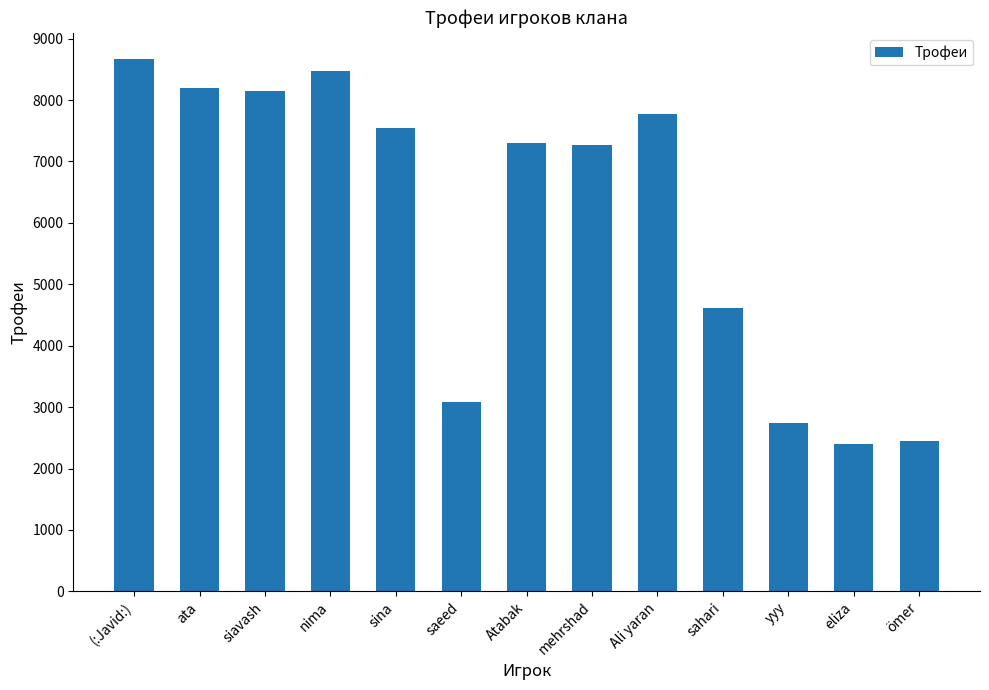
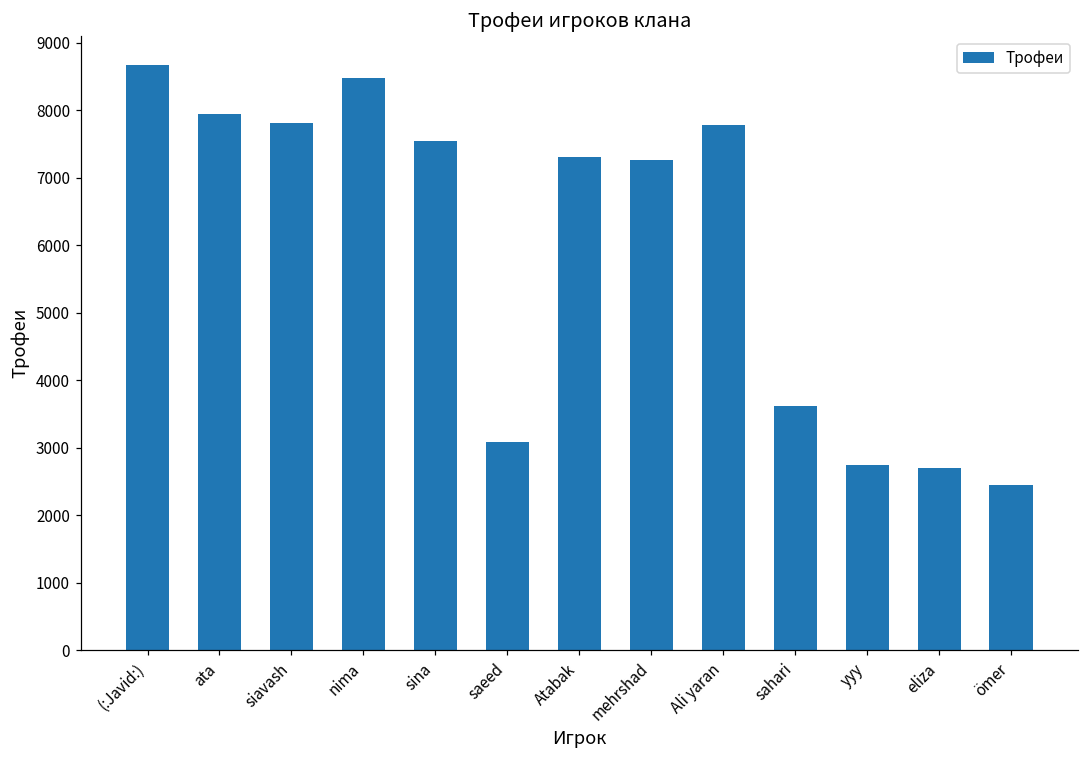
ata: 8200 -> 7900
siavash: 8200 -> 7800
sahari: 4600 -> 3600
eliza: 2400 -> 2700
